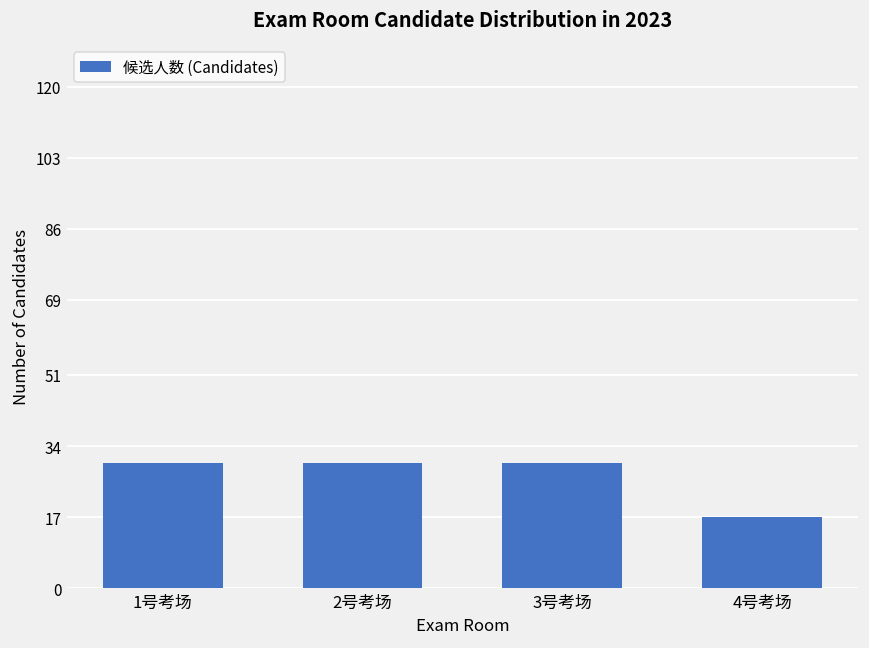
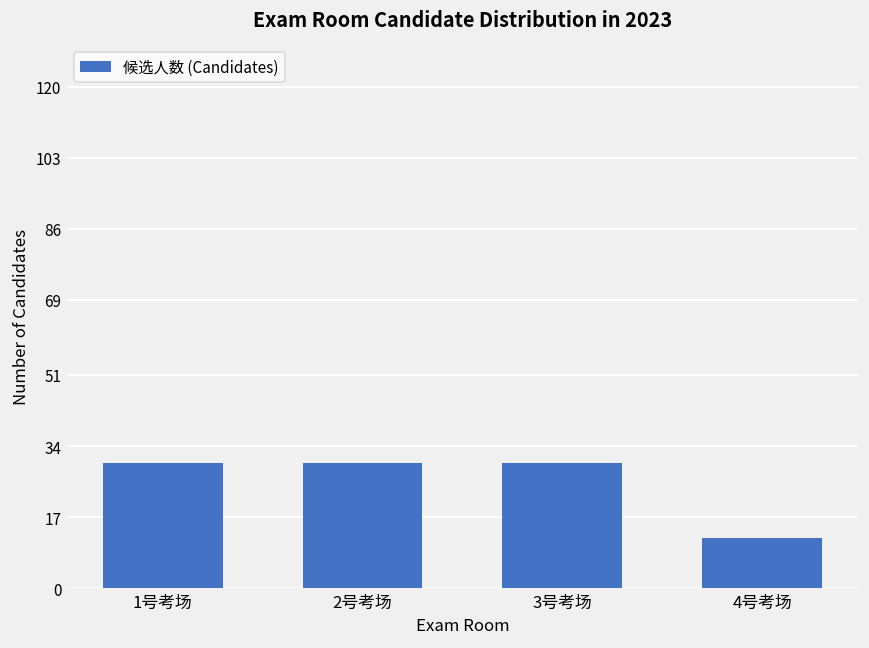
4号考场: 17 -> 12
